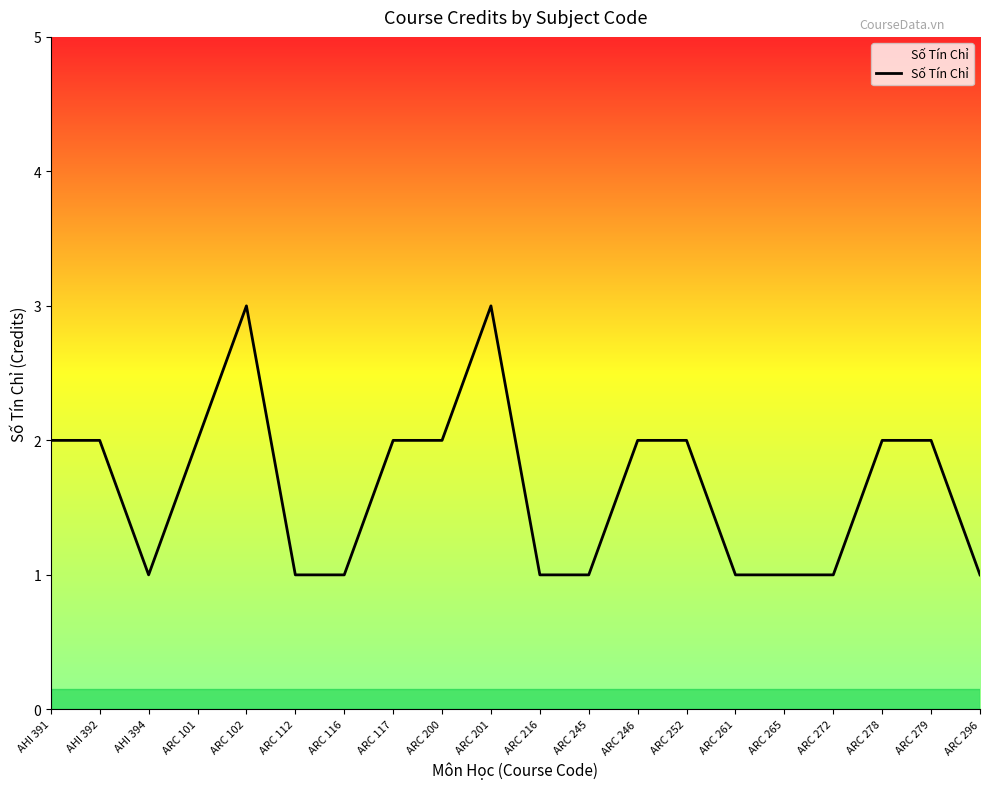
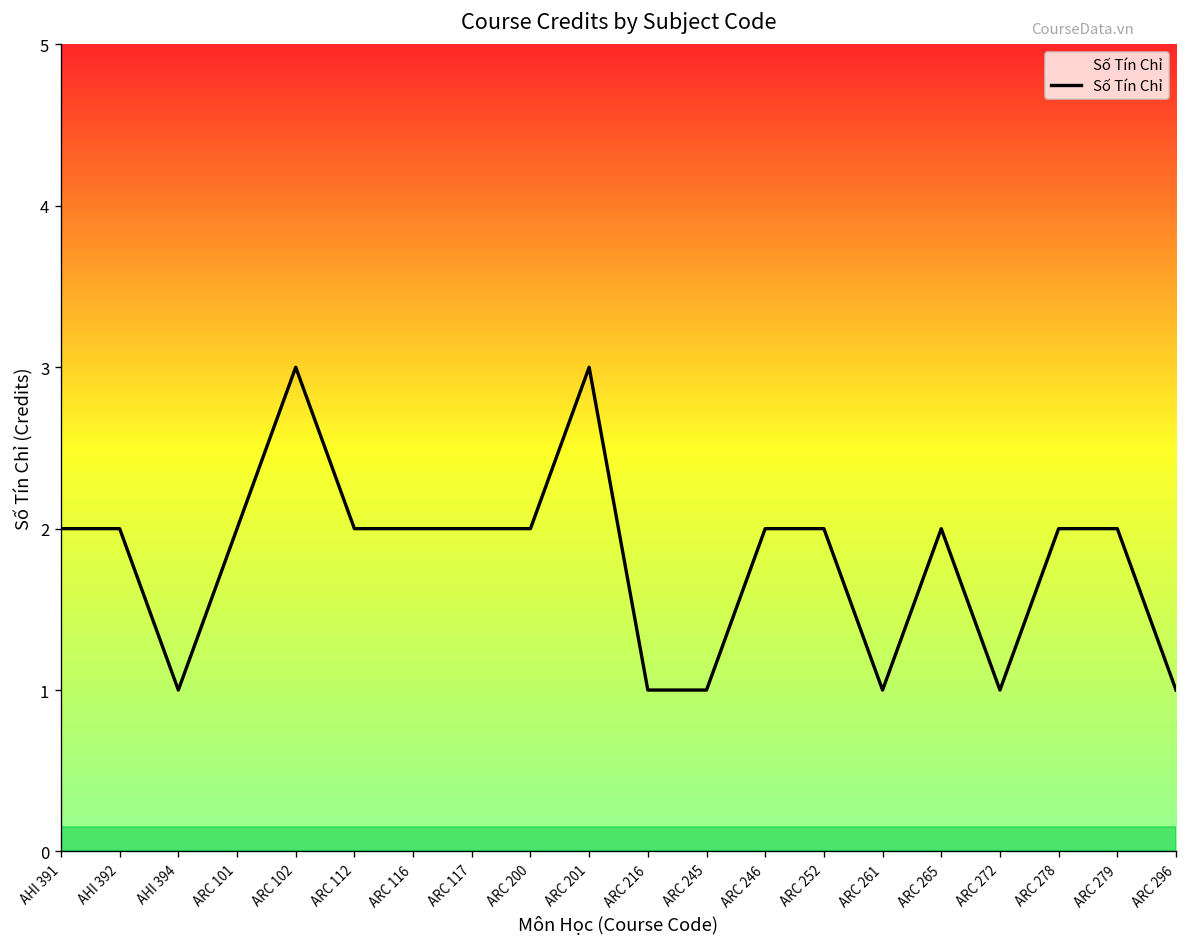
ARC 112: 1 -> 2
ARC 116: 1 -> 2
ARC 265: 1 -> 2
